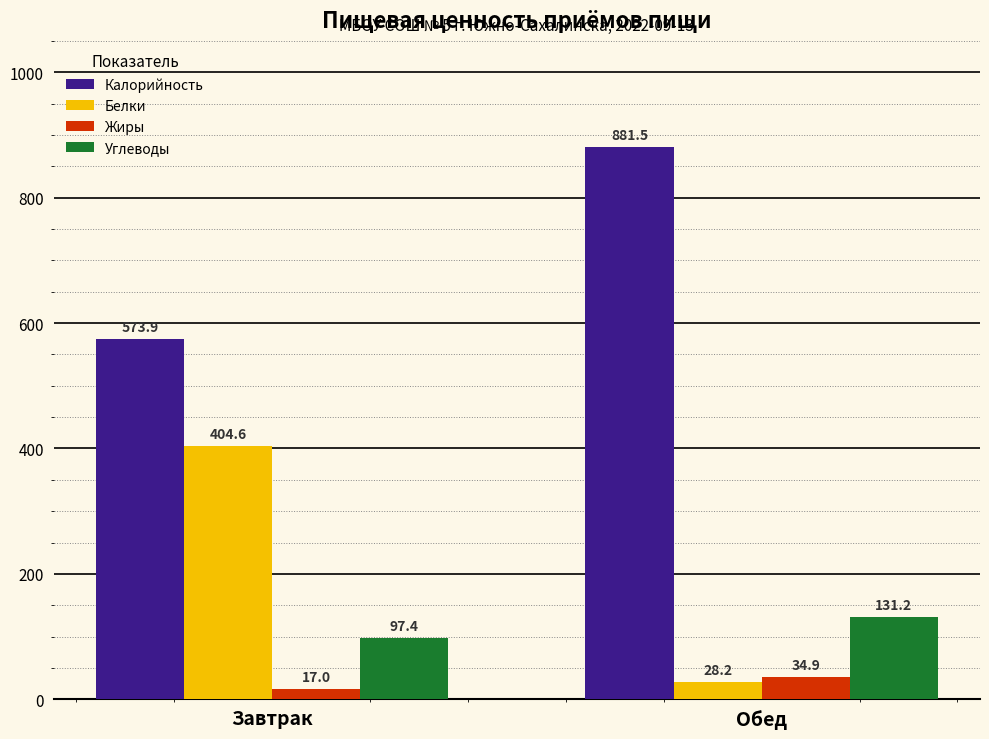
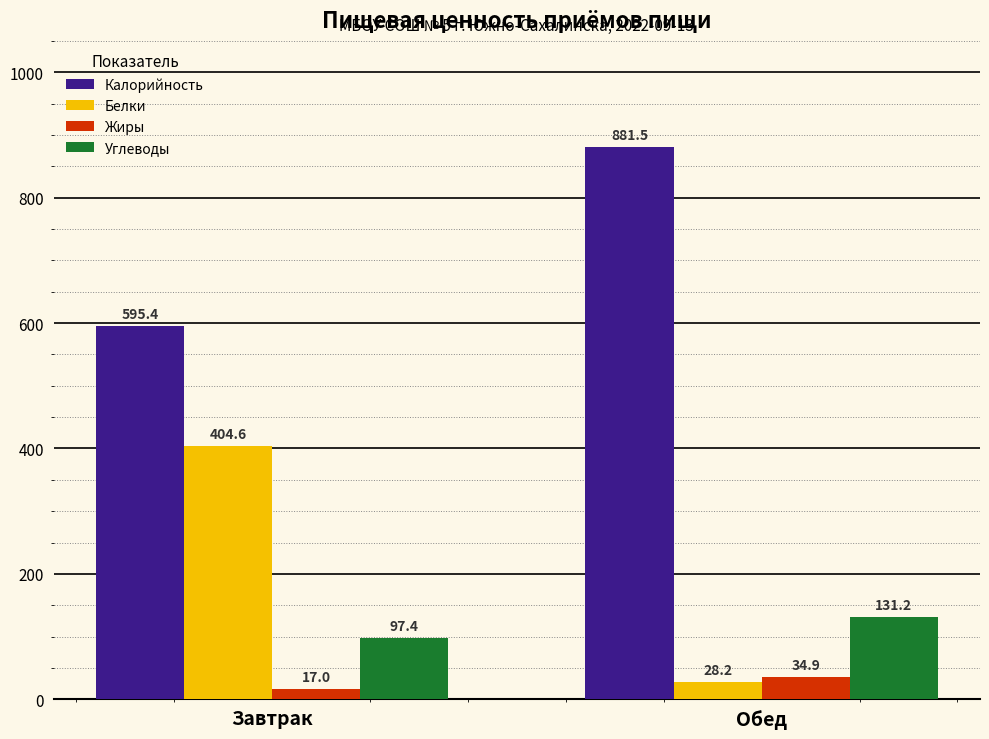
Калорийность, Завтрак: 573.9 -> 595.4
